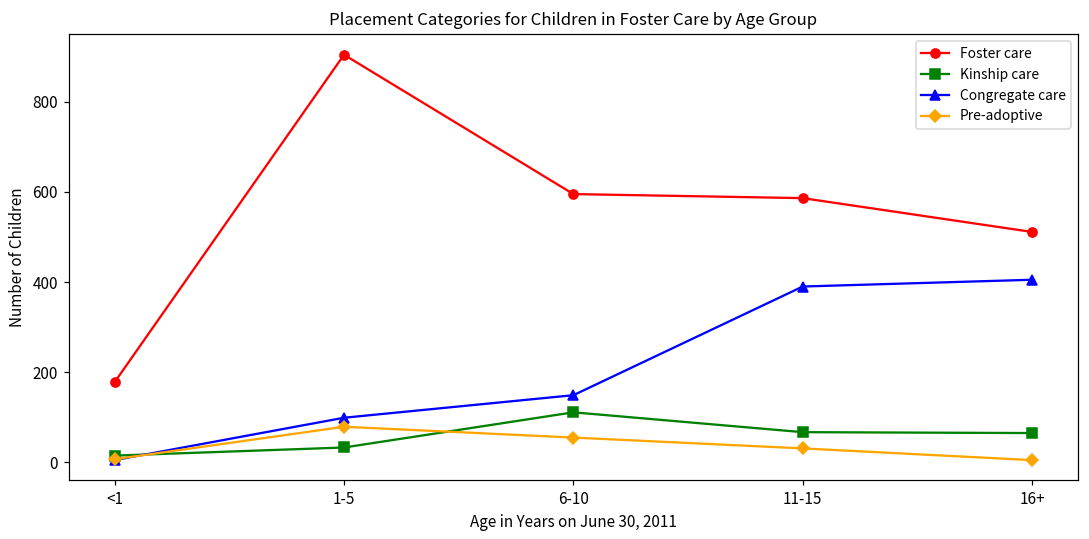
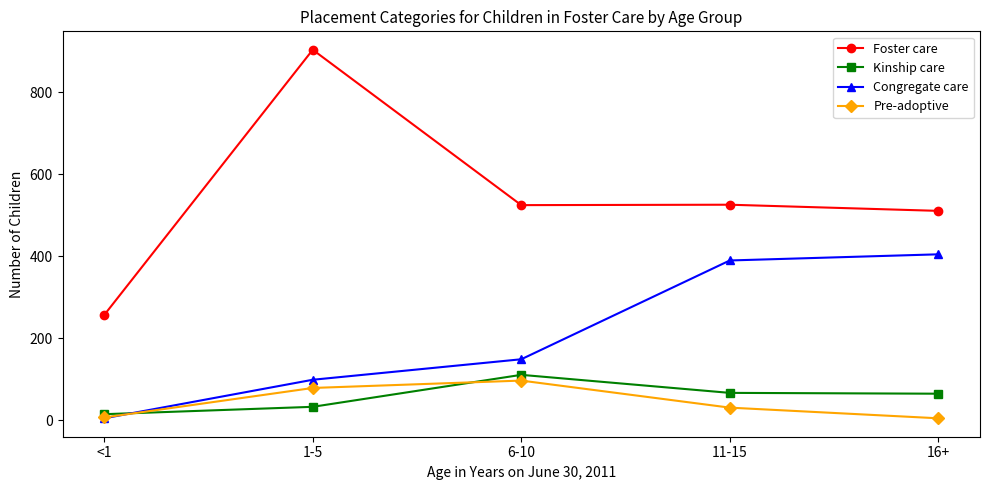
Foster care, <1: 180 -> 260
Foster care, 6-10: 600 -> 530
Pre-adoptive, 6-10: 60 -> 100
Foster care, 11-15: 590 -> 530
